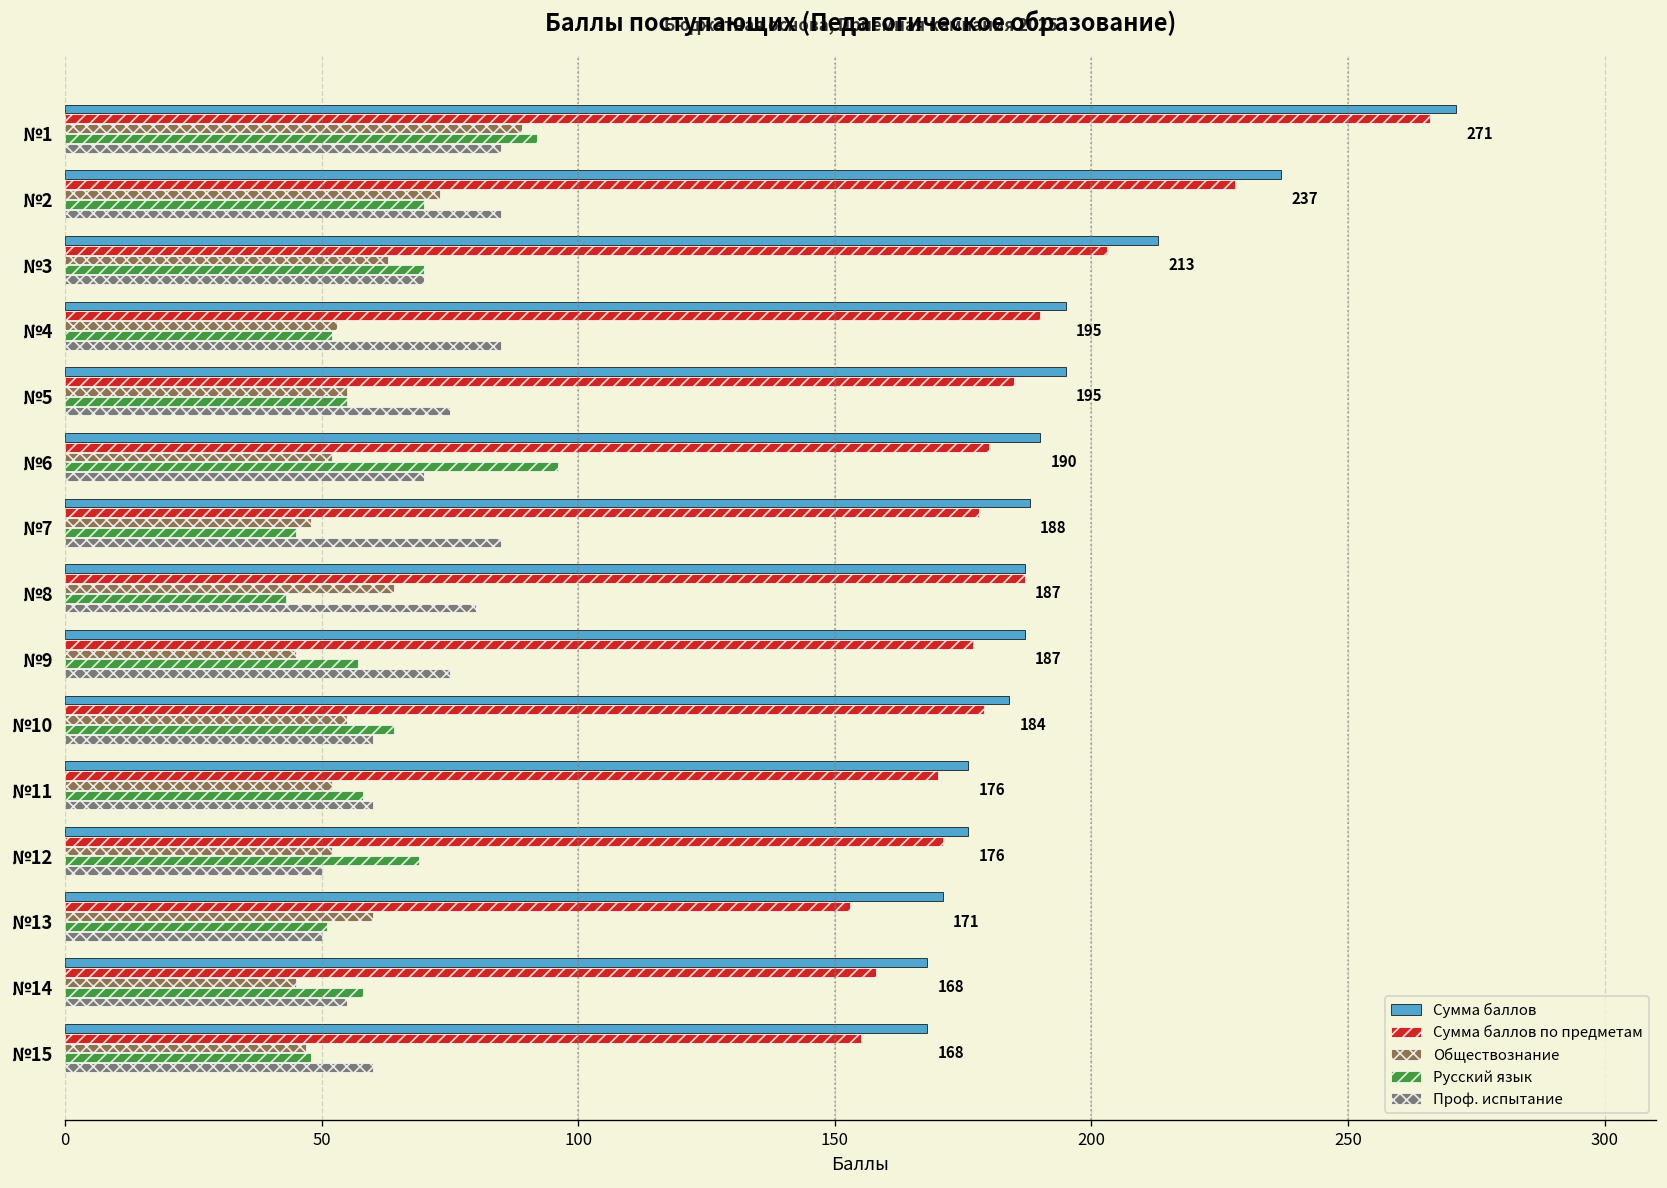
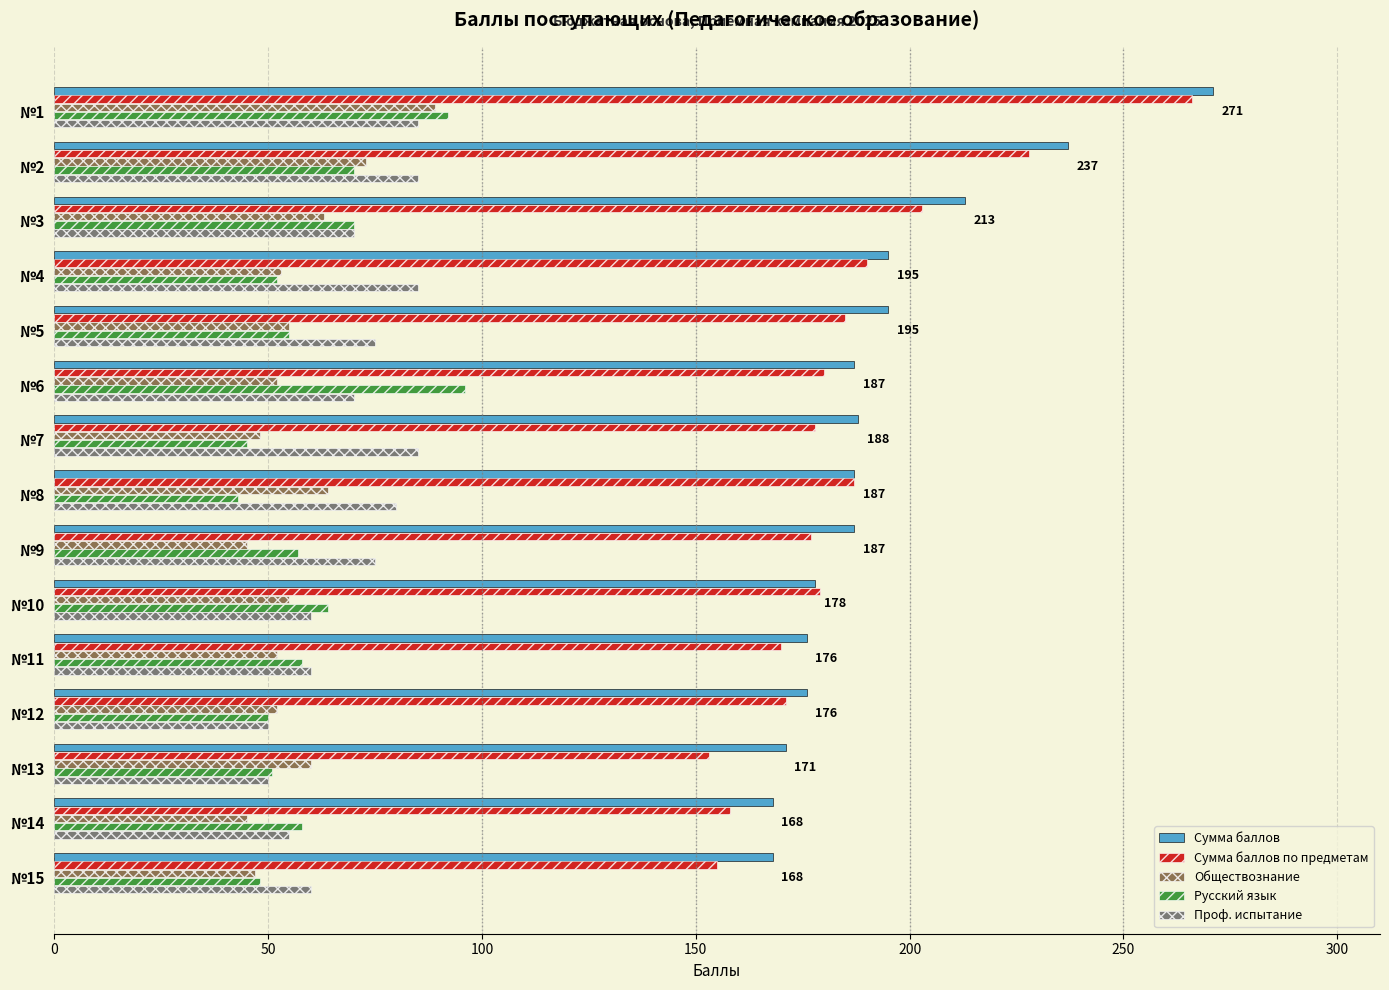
Сумма баллов, №6: 190 -> 187
Сумма баллов, №10: 184 -> 178
Русский язык, №12: 69 -> 50
